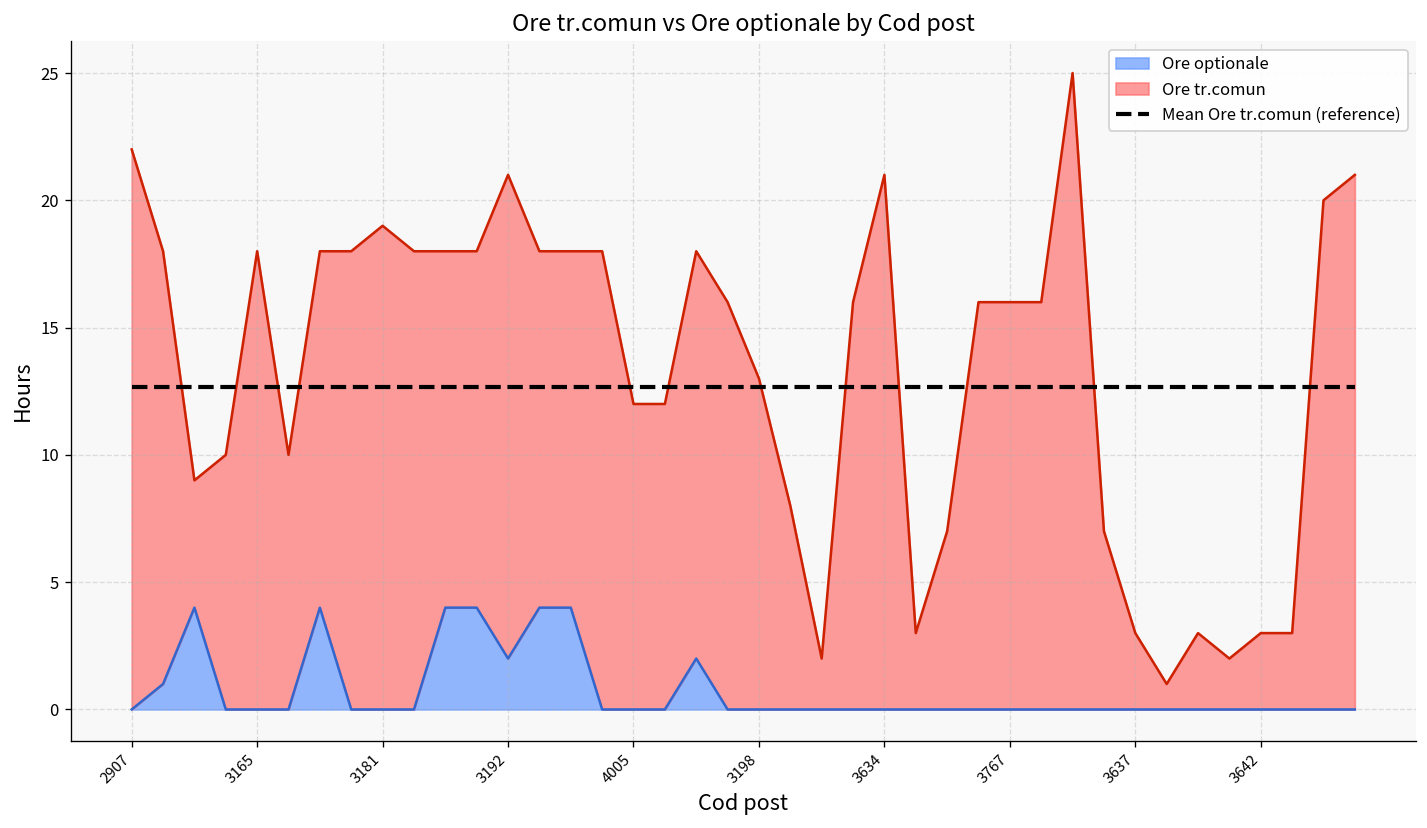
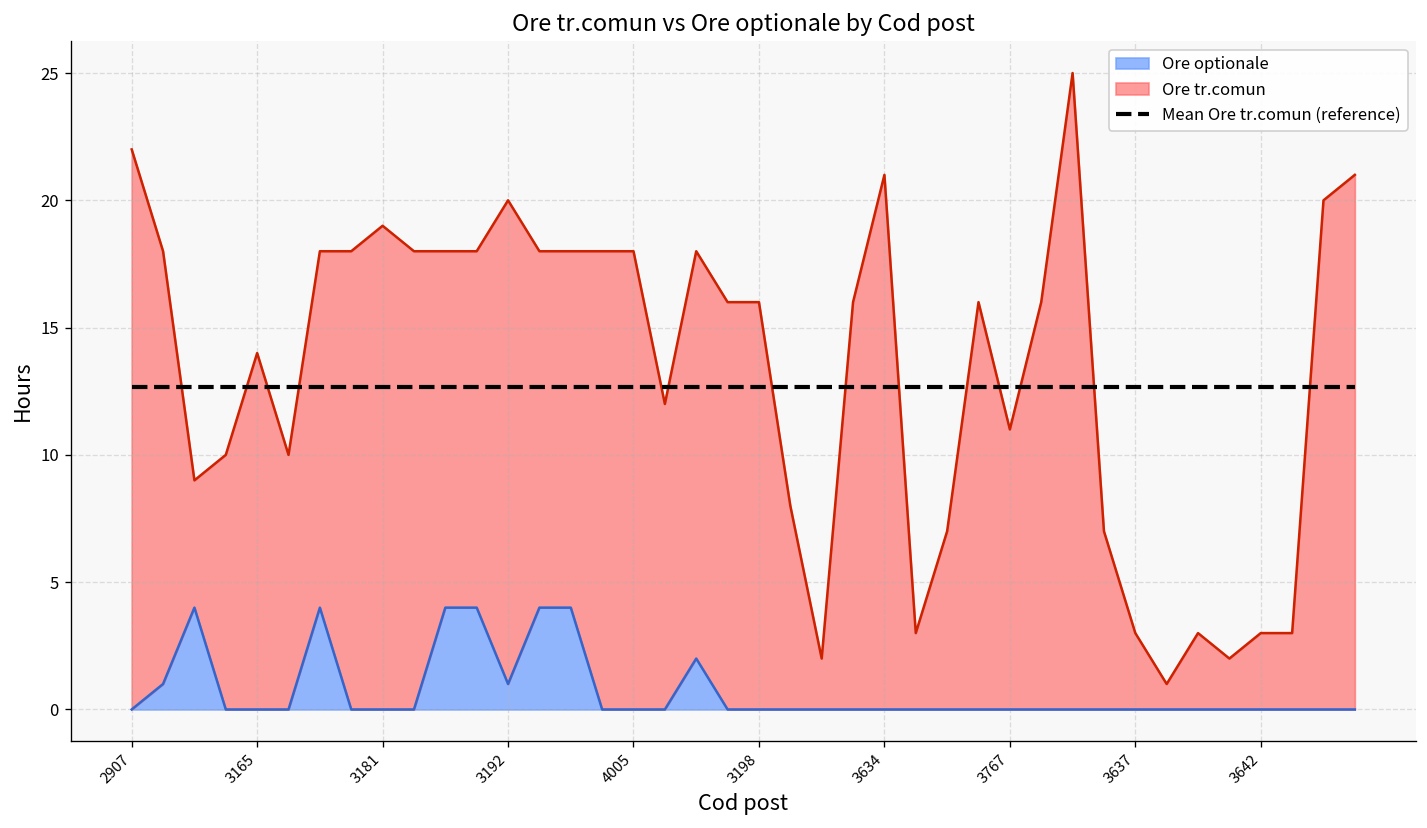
Ore tr.comun, 3165: 18 -> 14
Ore optionale, 3192: 2 -> 1
Ore tr.comun, 4005: 12 -> 18
Ore tr.comun, 3198: 13 -> 16
Ore tr.comun, 3767: 16 -> 11
